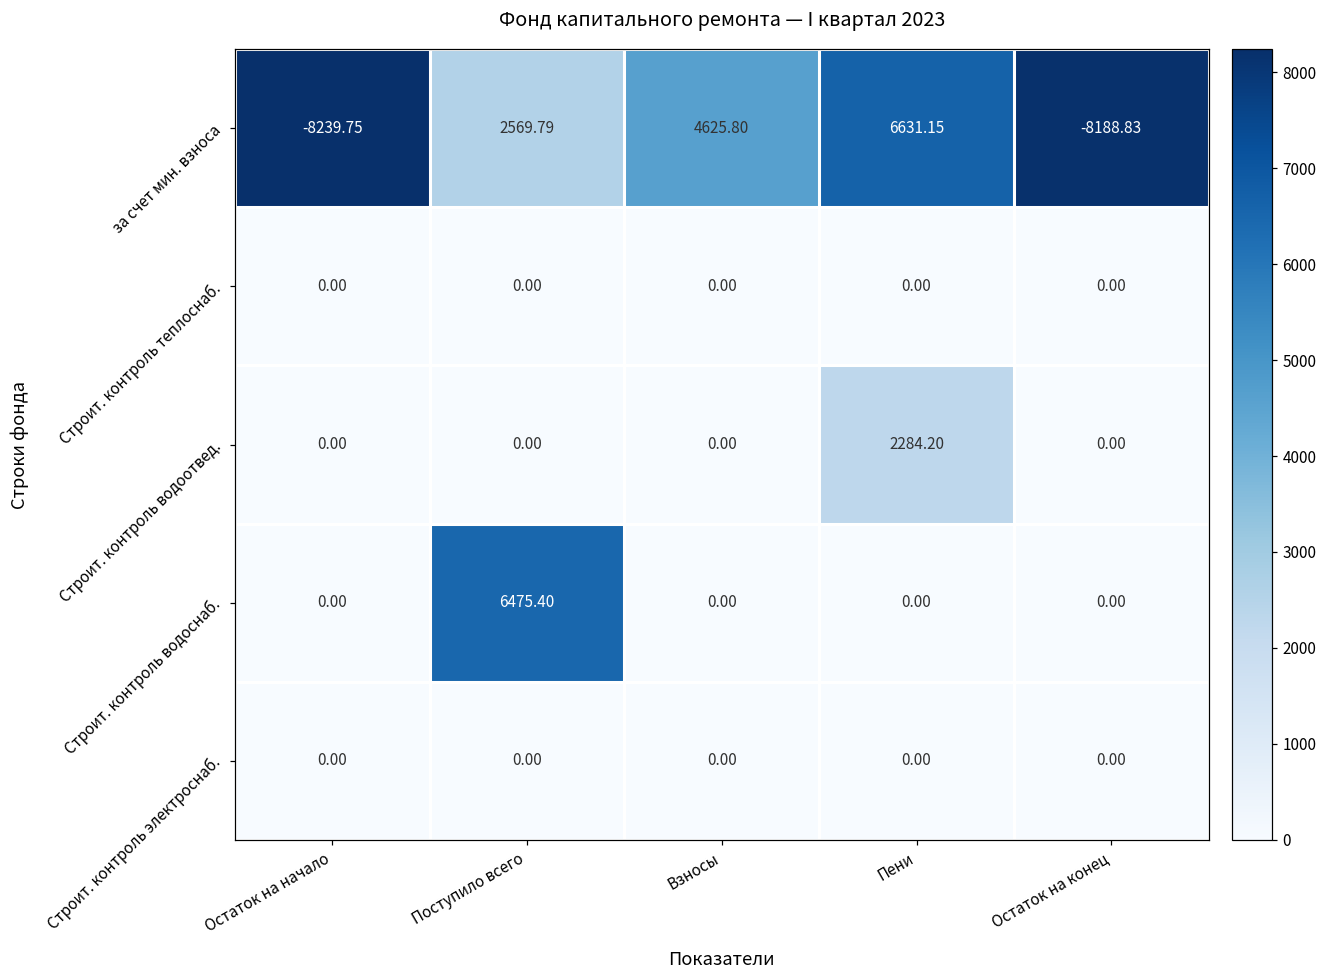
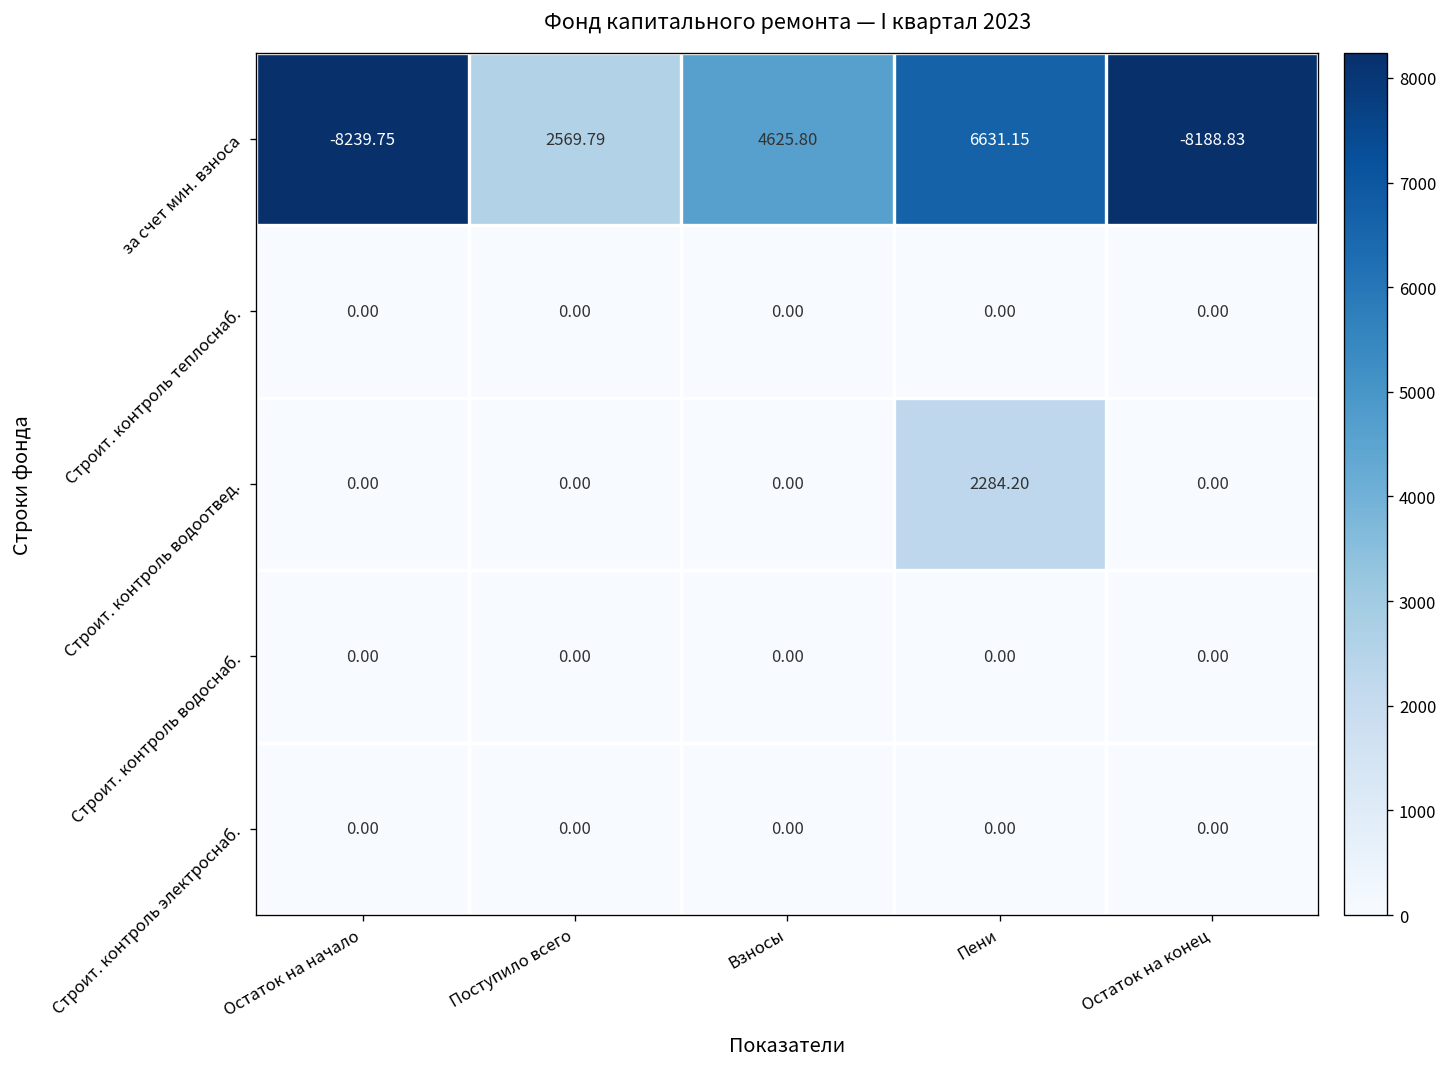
Строит. контроль водоснаб., Поступило всего: 6475.40 -> 0.00
